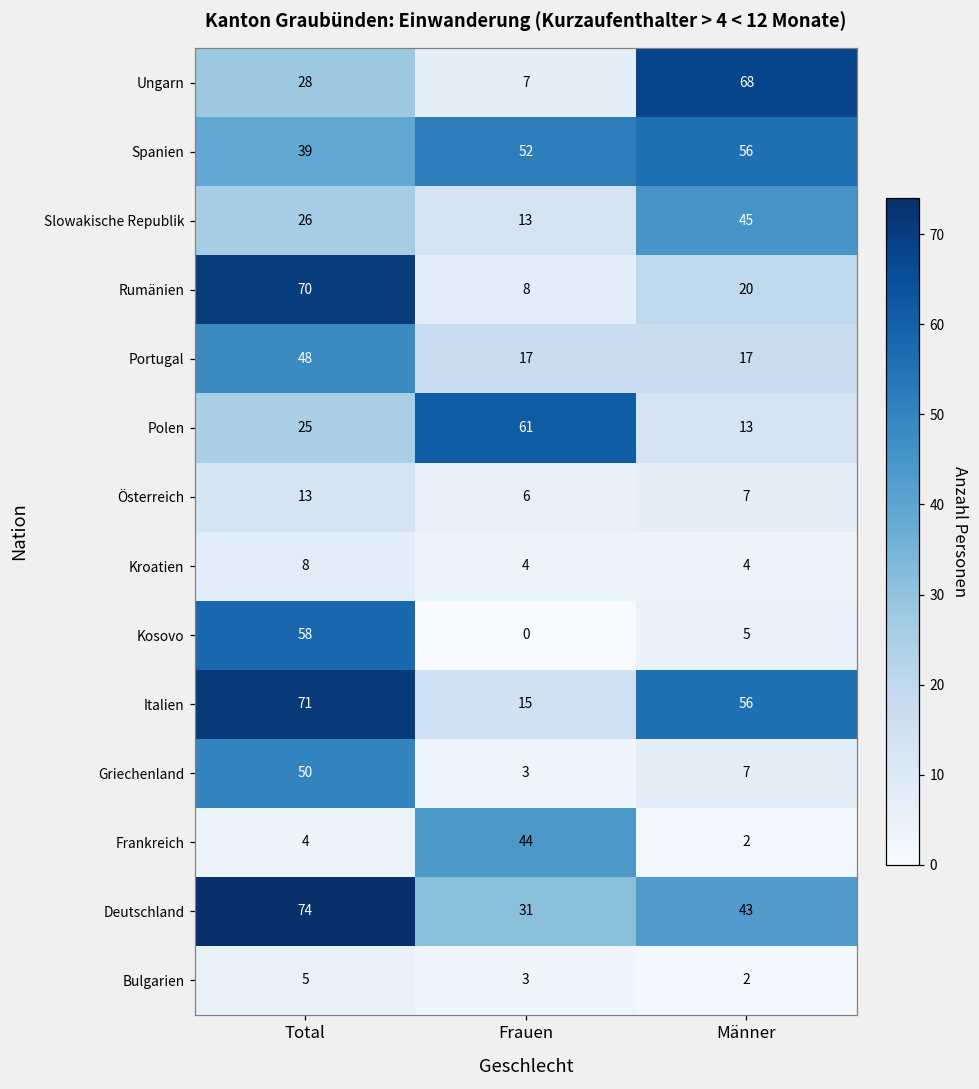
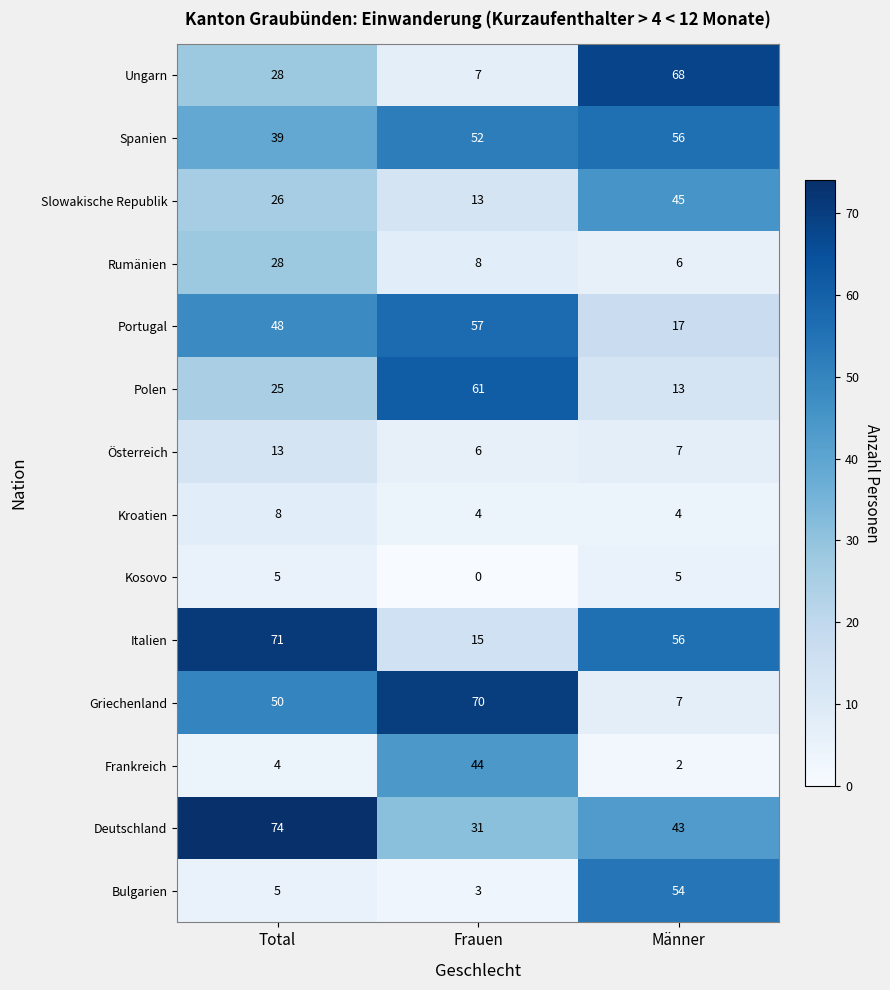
Rumänien, Total: 70 -> 28
Rumänien, Männer: 20 -> 6
Portugal, Frauen: 17 -> 57
Kosovo, Total: 58 -> 5
Griechenland, Frauen: 3 -> 70
Bulgarien, Männer: 2 -> 54
